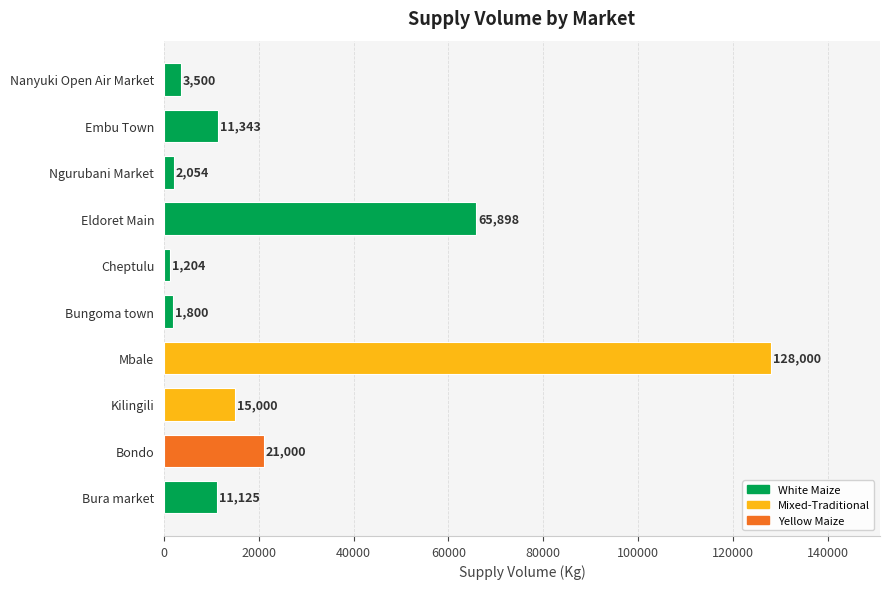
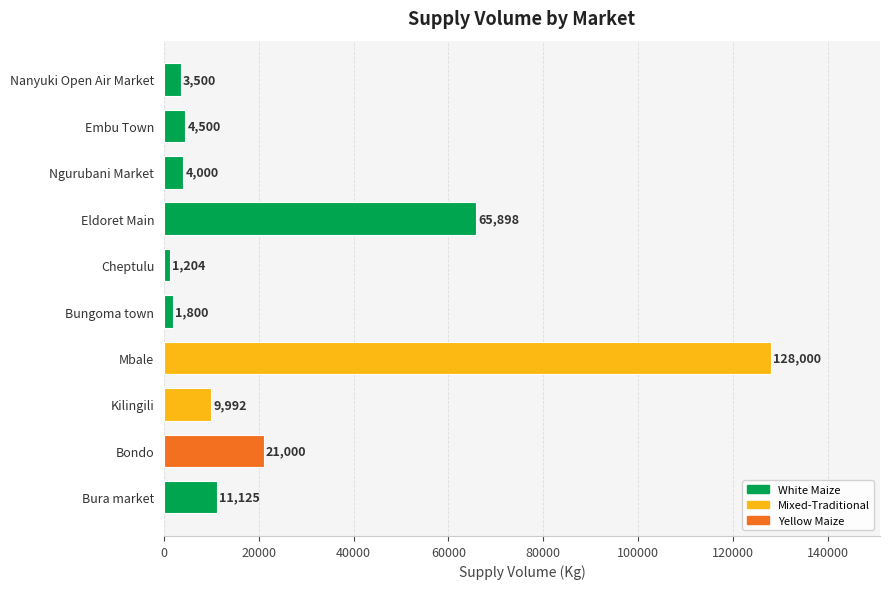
Embu Town: 11,343 -> 4,500
Ngurubani Market: 2,054 -> 4,000
Kilingili: 15,000 -> 9,992
